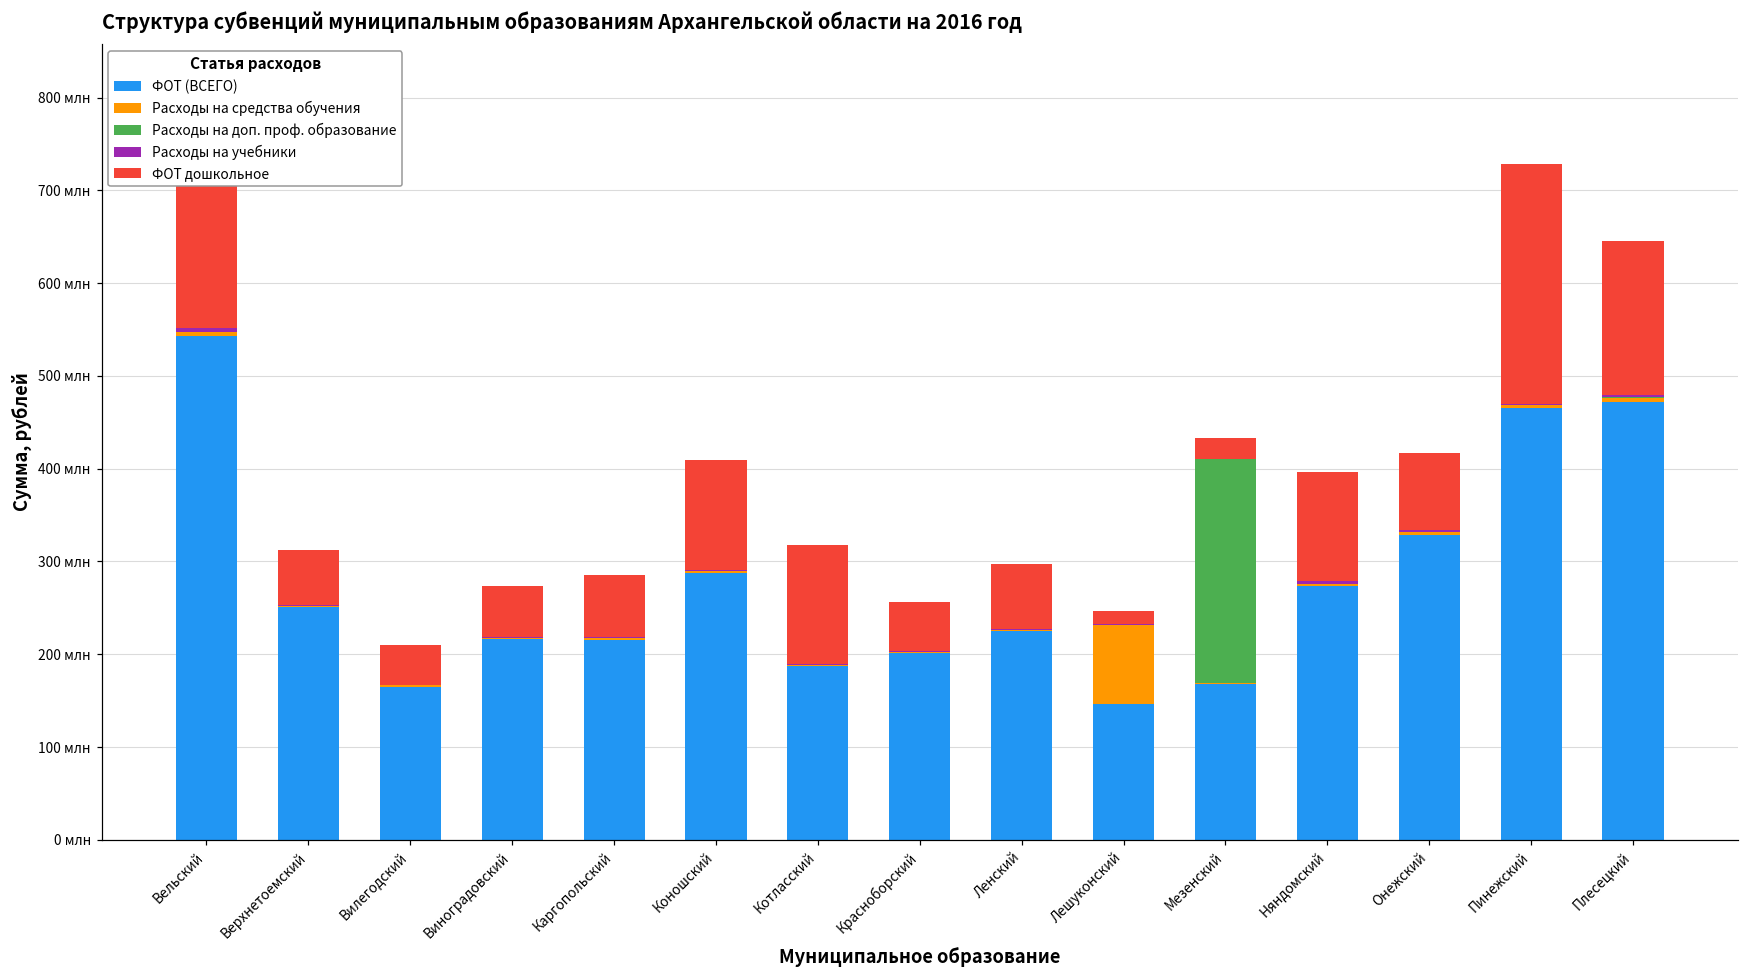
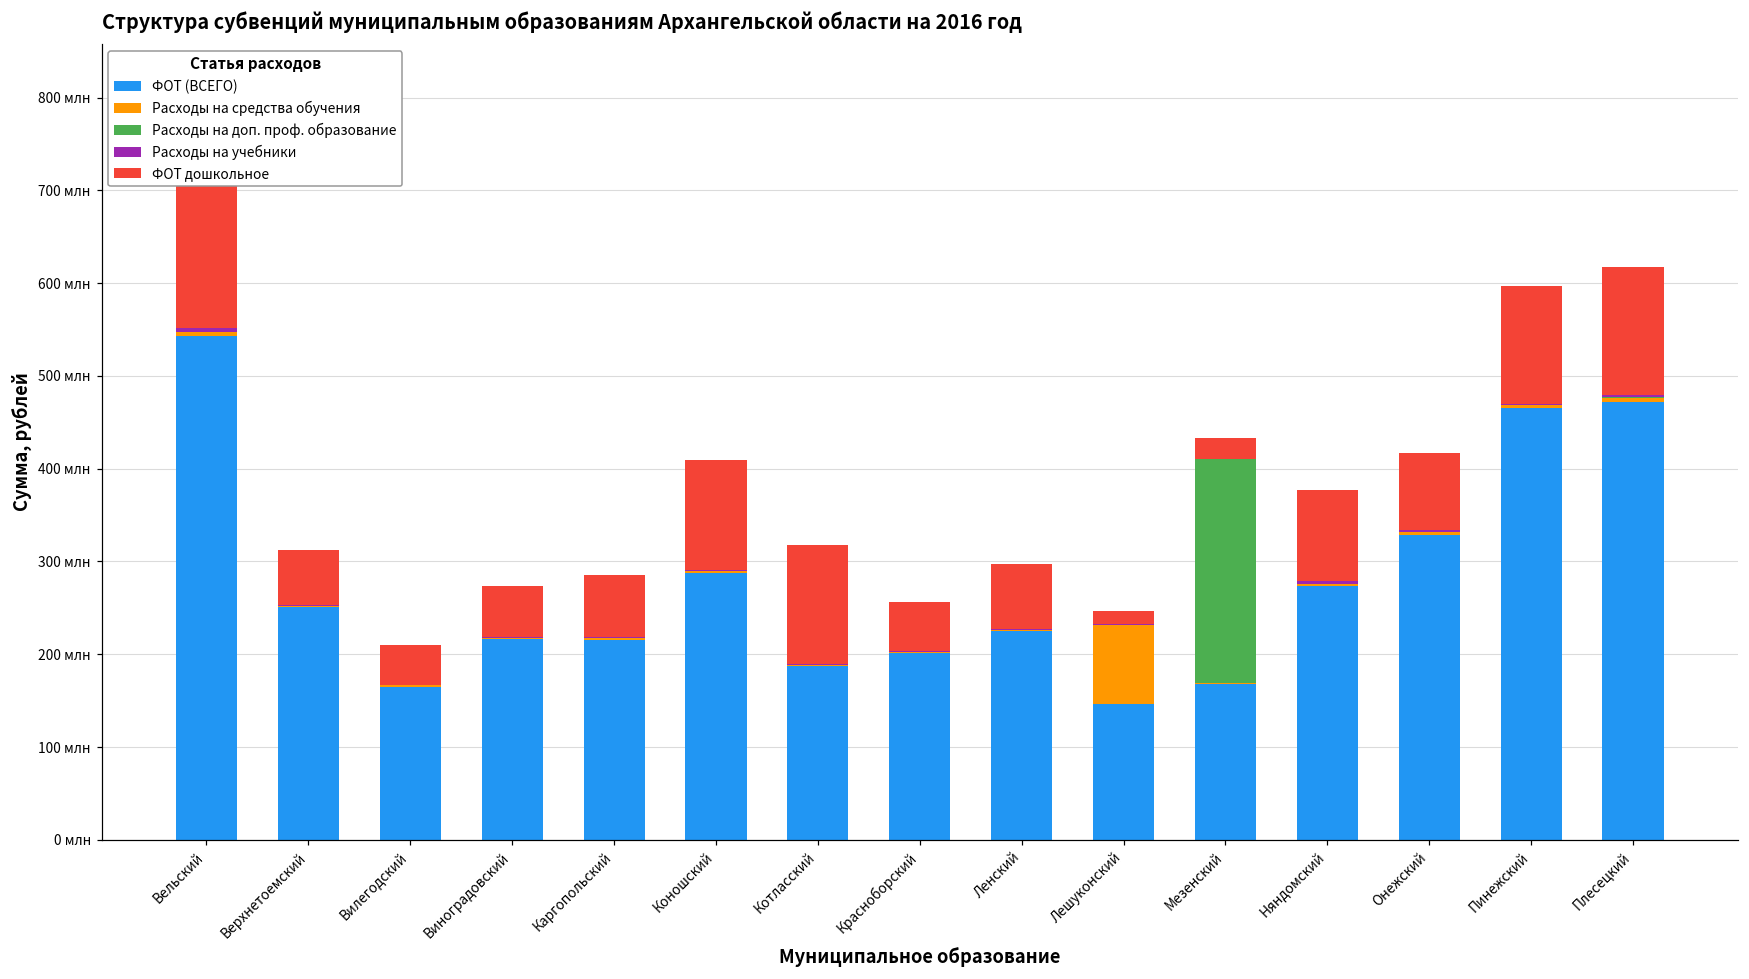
ФОТ дошкольное, Няндомский: 120 млн -> 100 млн
ФОТ дошкольное, Пинежский: 260 млн -> 130 млн
ФОТ дошкольное, Плесецкий: 160 млн -> 140 млн
